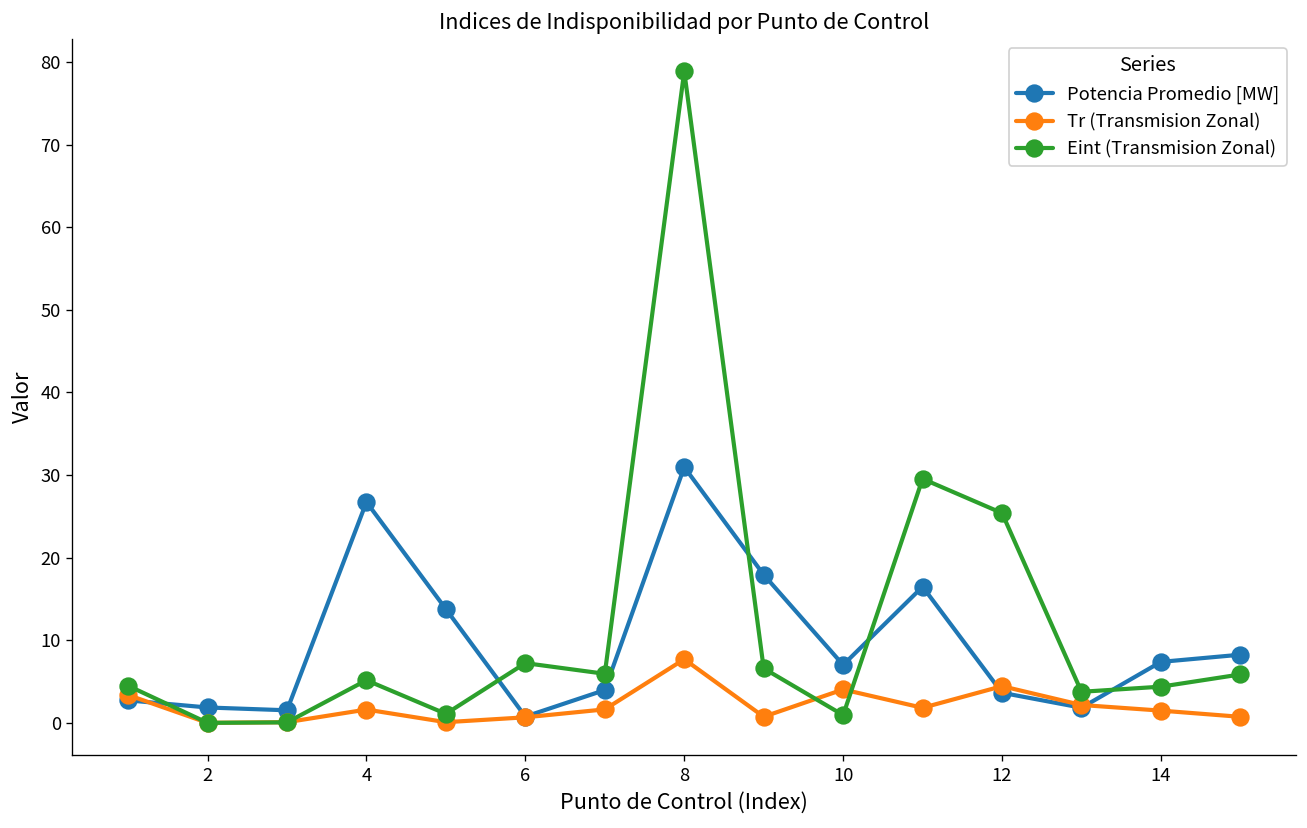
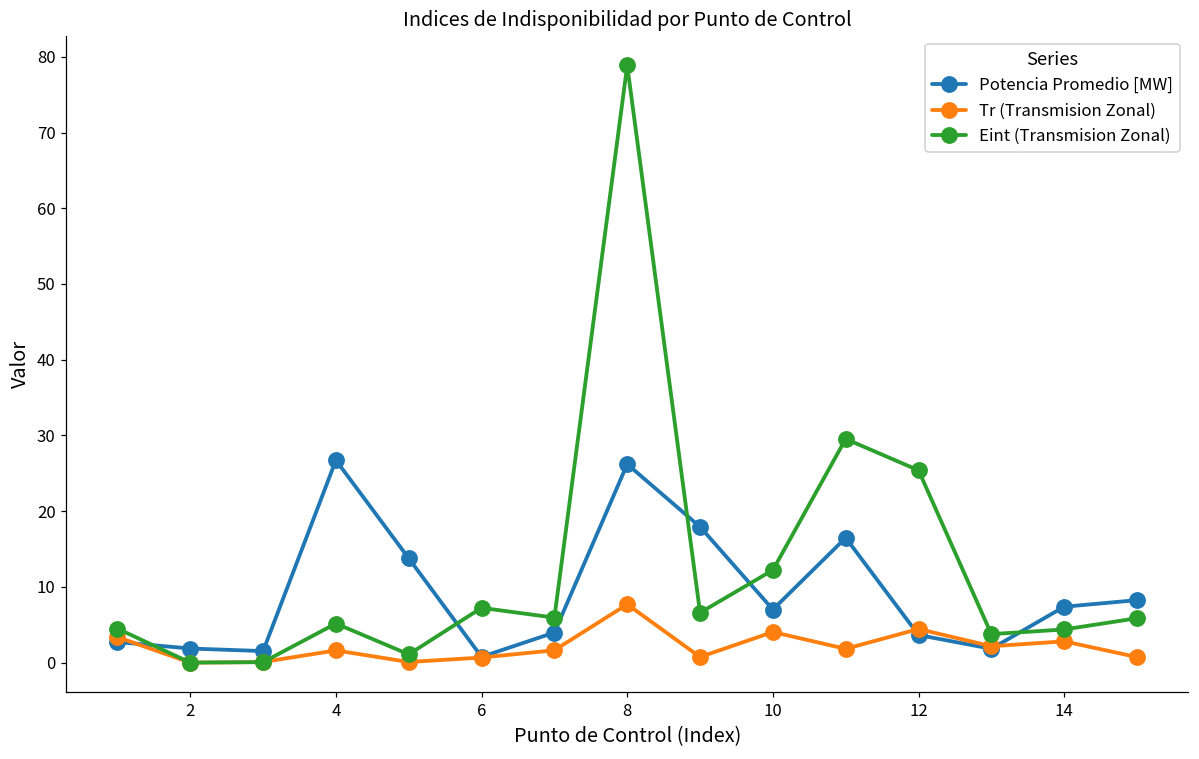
Potencia Promedio [MW], 8: 31 -> 26
Eint (Transmision Zonal), 10: 1 -> 12
Tr (Transmision Zonal), 14: 1 -> 3
